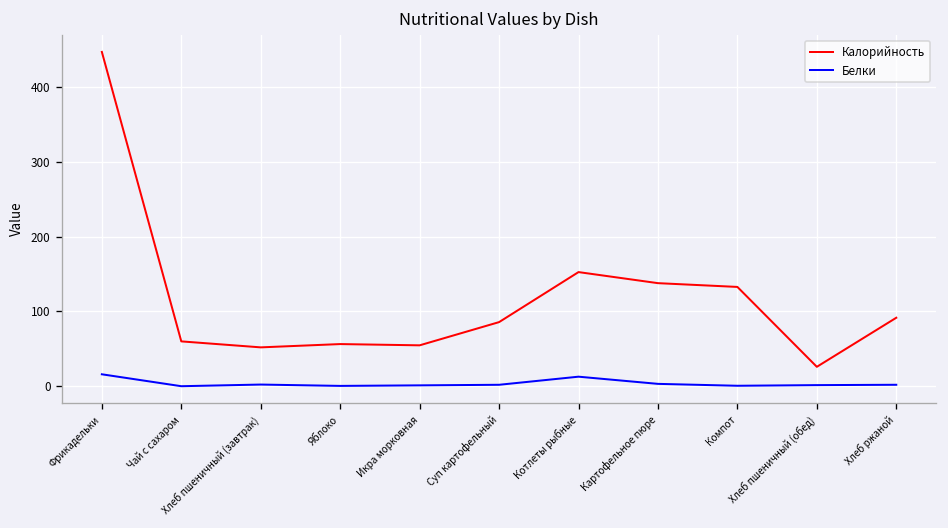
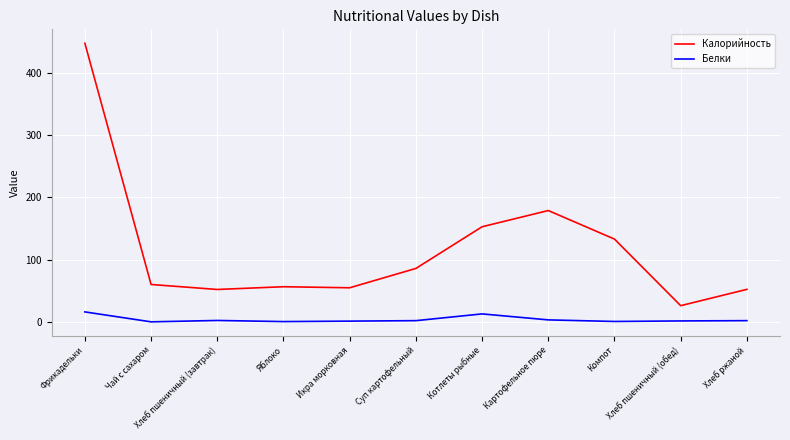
Калорийность, Картофельное пюре: 140 -> 180
Калорийность, Хлеб ржаной: 90 -> 50
